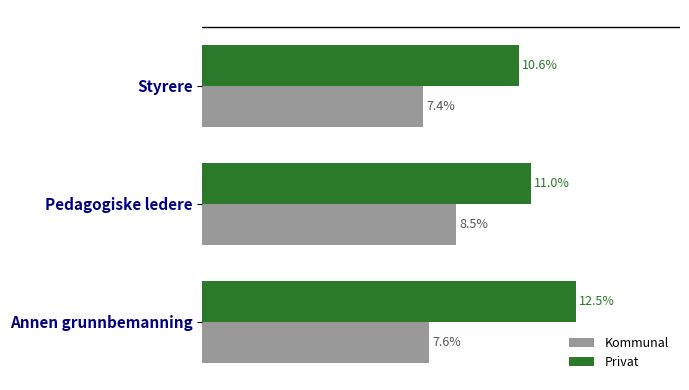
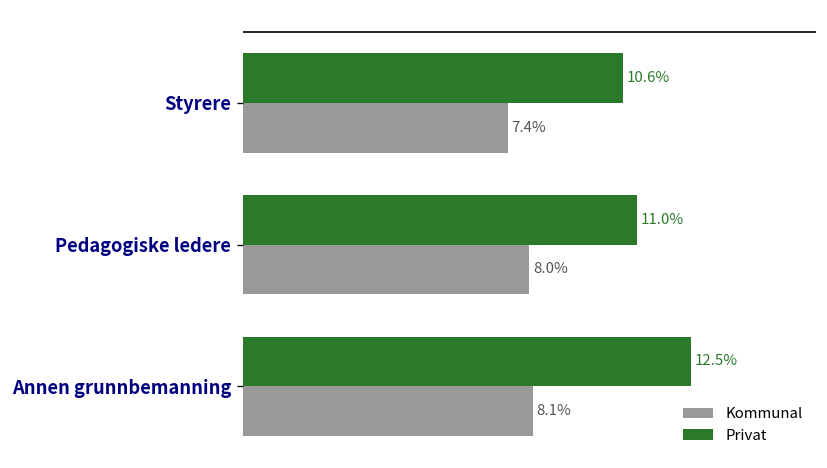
Kommunal, Pedagogiske ledere: 8.5% -> 8.0%
Kommunal, Annen grunnbemanning: 7.6% -> 8.1%
